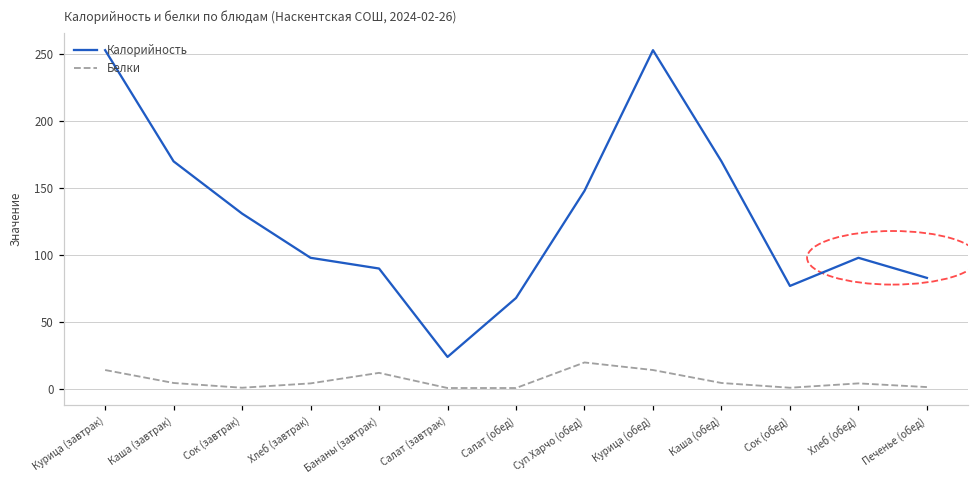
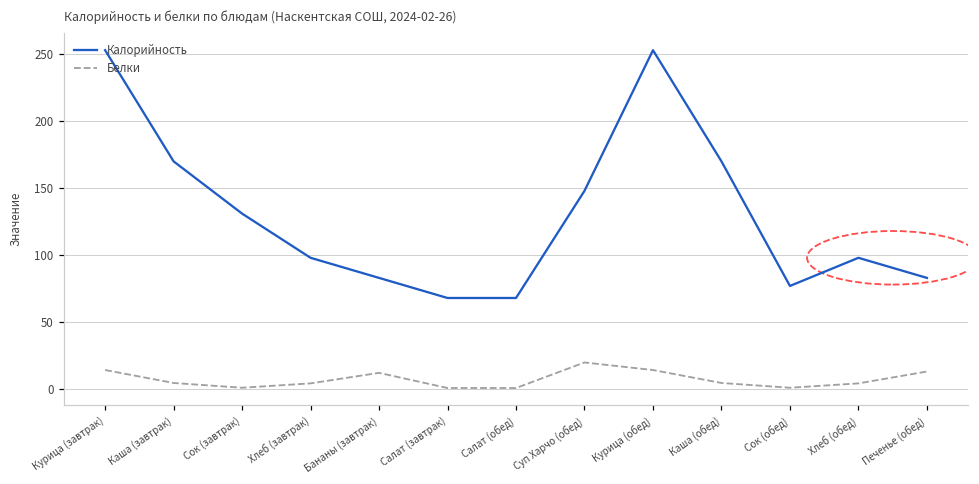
Калорийность, Бананы (завтрак): 90 -> 83
Калорийность, Салат (завтрак): 24 -> 68
Белки, Печенье (обед): 2 -> 13
